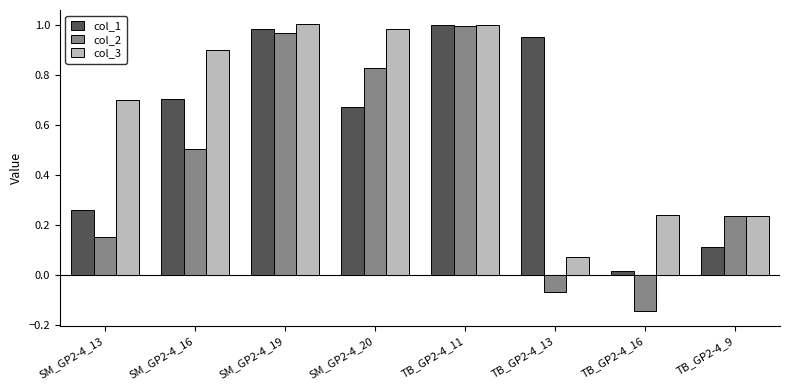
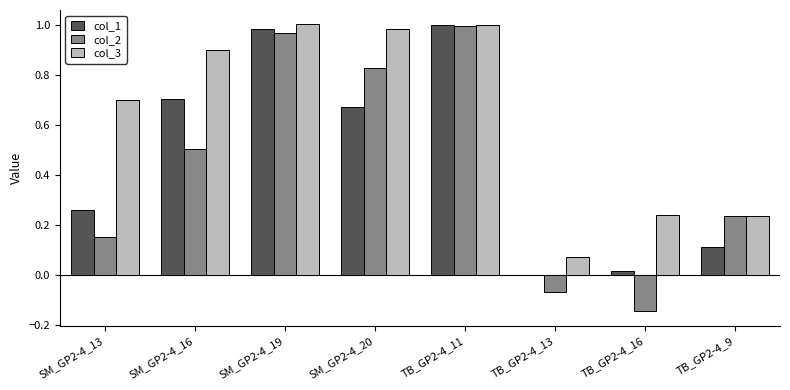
col_1, TB_GP2-4_13: 0.95 -> 0.00
